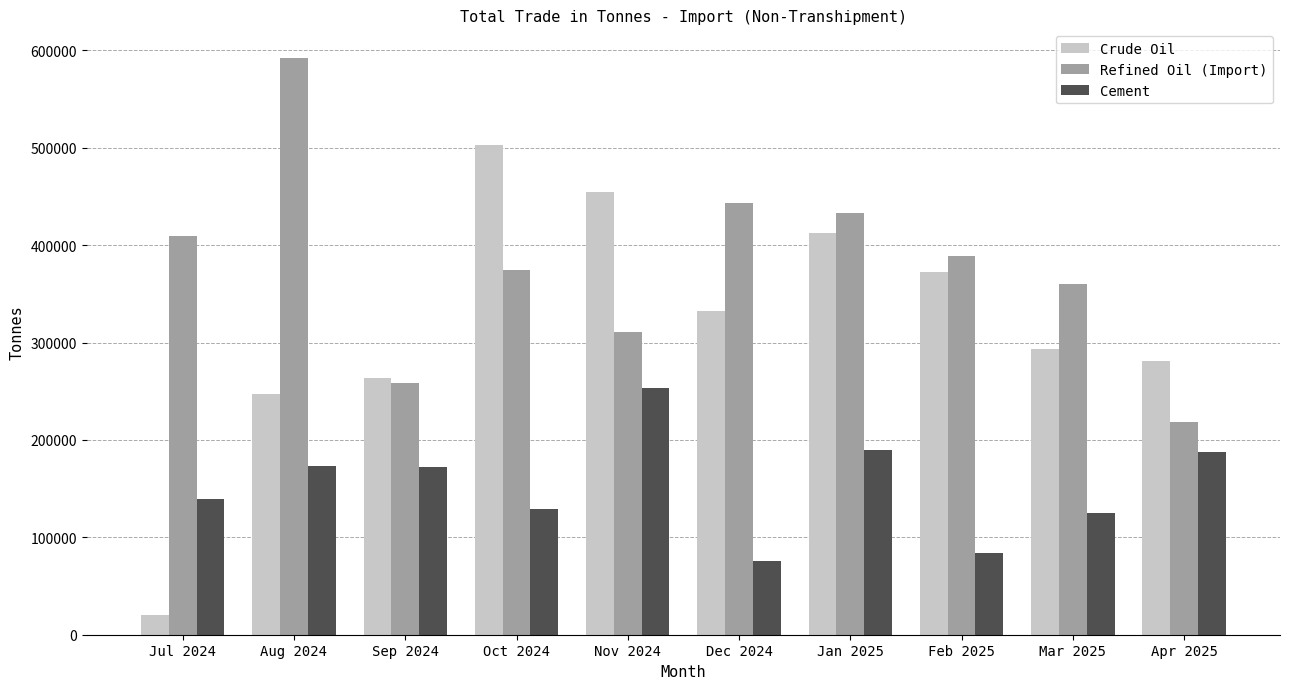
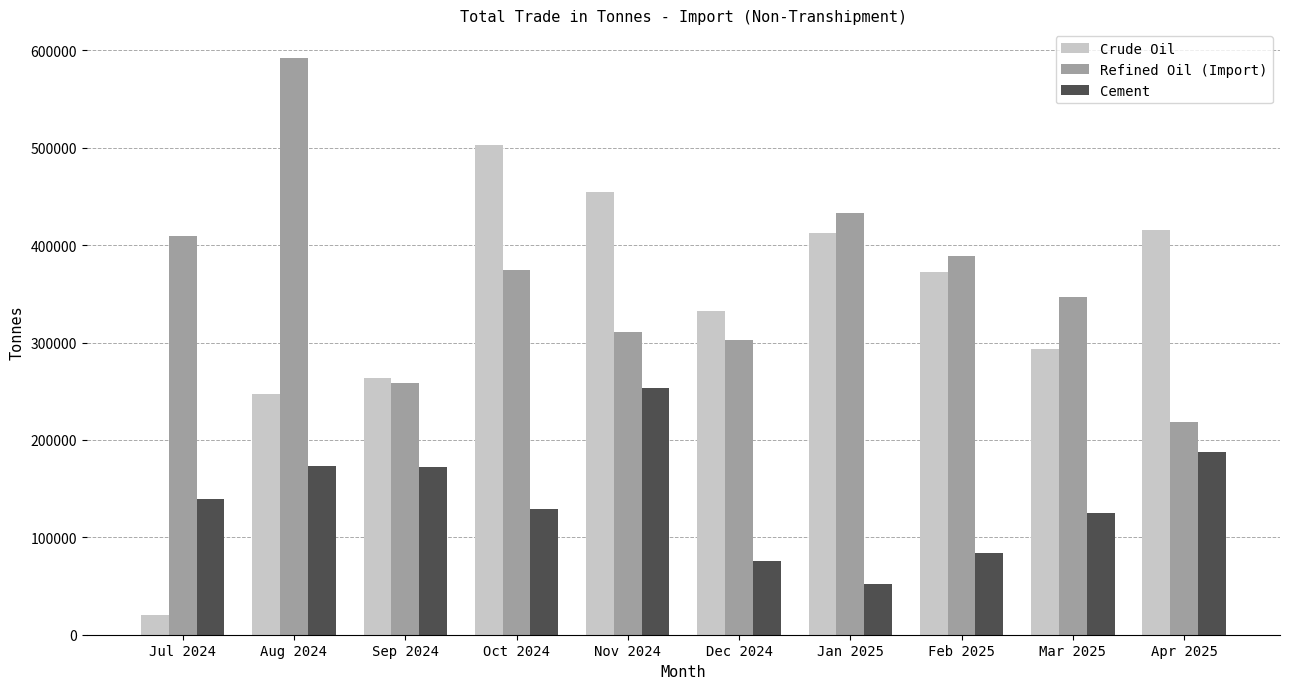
Refined Oil (Import), Dec 2024: 440000 -> 300000
Cement, Jan 2025: 190000 -> 50000
Refined Oil (Import), Mar 2025: 360000 -> 350000
Crude Oil, Apr 2025: 280000 -> 420000
